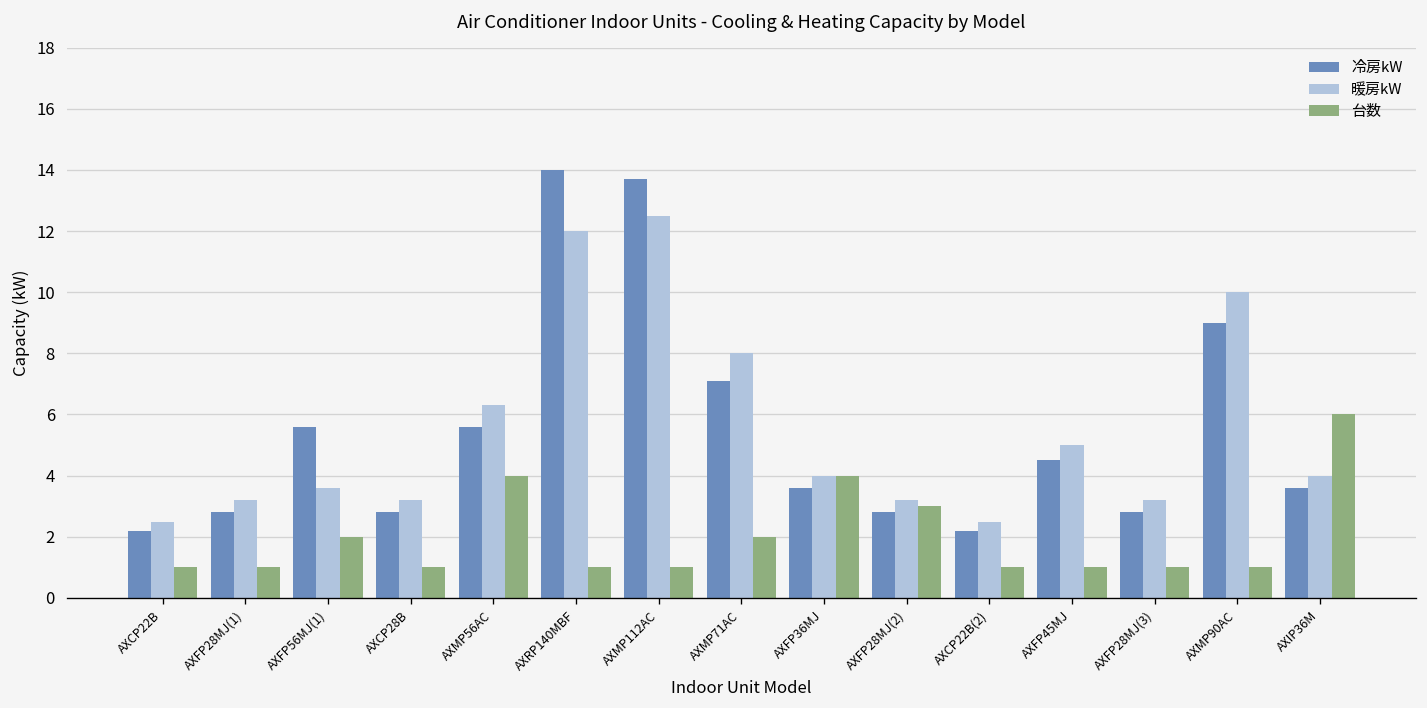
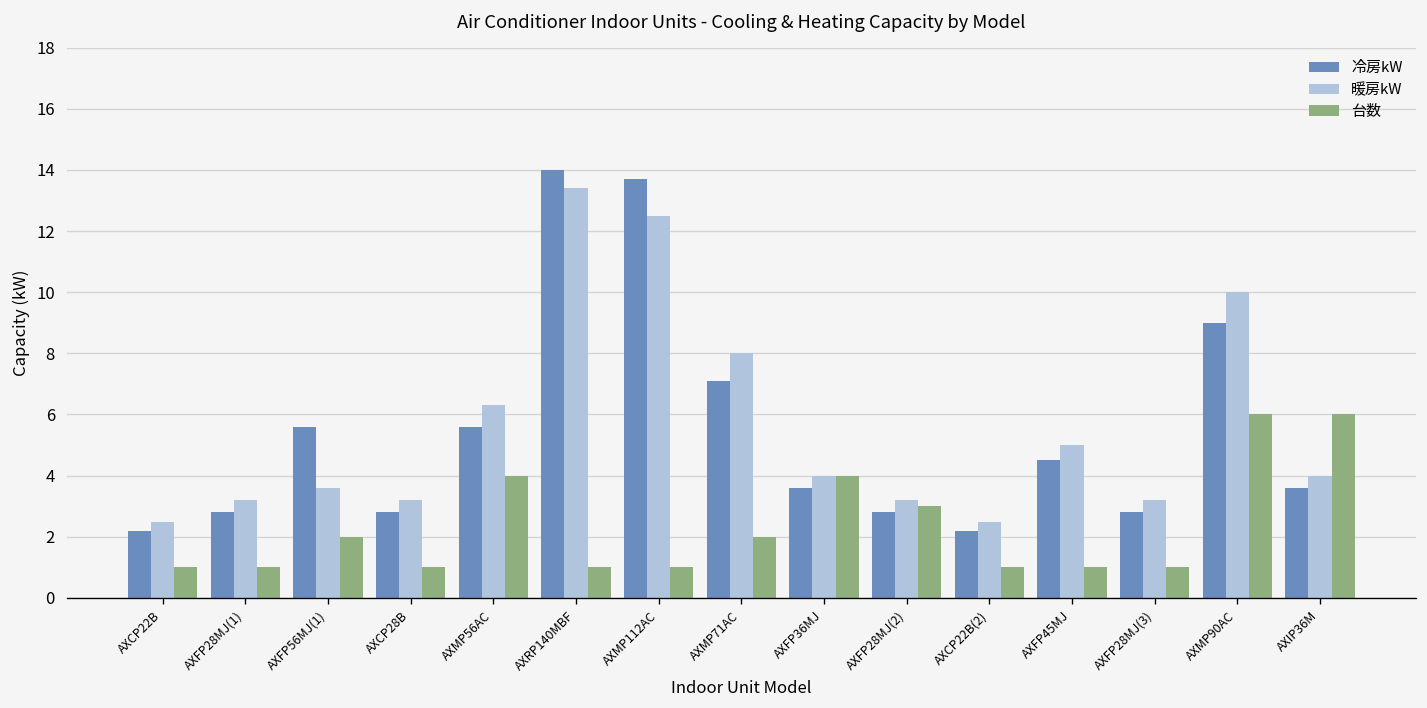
暖房kW, AXRP140MBF: 12.0 -> 13.4
台数, AXMP90AC: 1 -> 6
